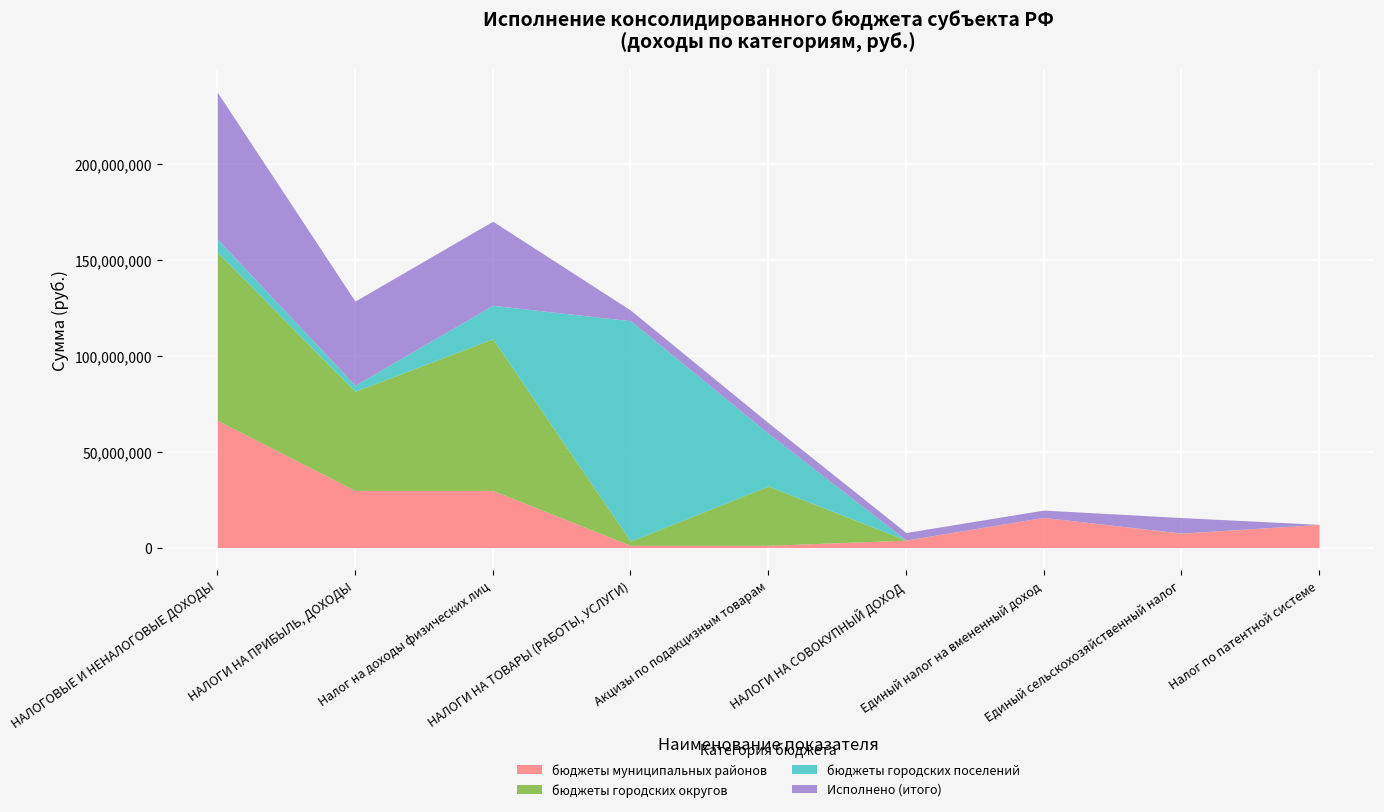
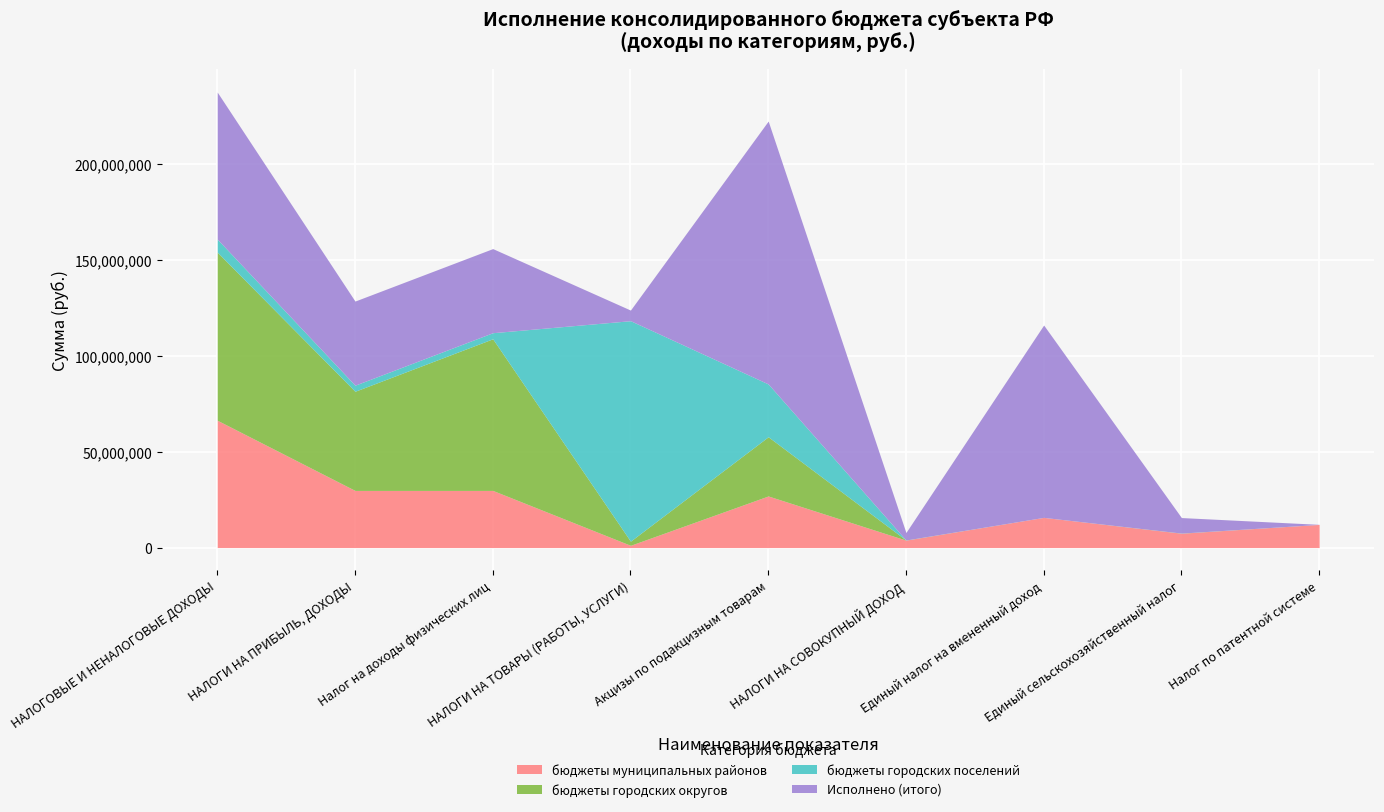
бюджеты городских поселений, Налог на доходы физических лиц: 17,000,000 -> 3,000,000
бюджеты муниципальных районов, Акцизы по подакцизным товарам: 1,000,000 -> 27,000,000
Исполнено (итого), Акцизы по подакцизным товарам: 6,000,000 -> 137,000,000
Исполнено (итого), Единый налог на вмененный доход: 4,000,000 -> 100,000,000
